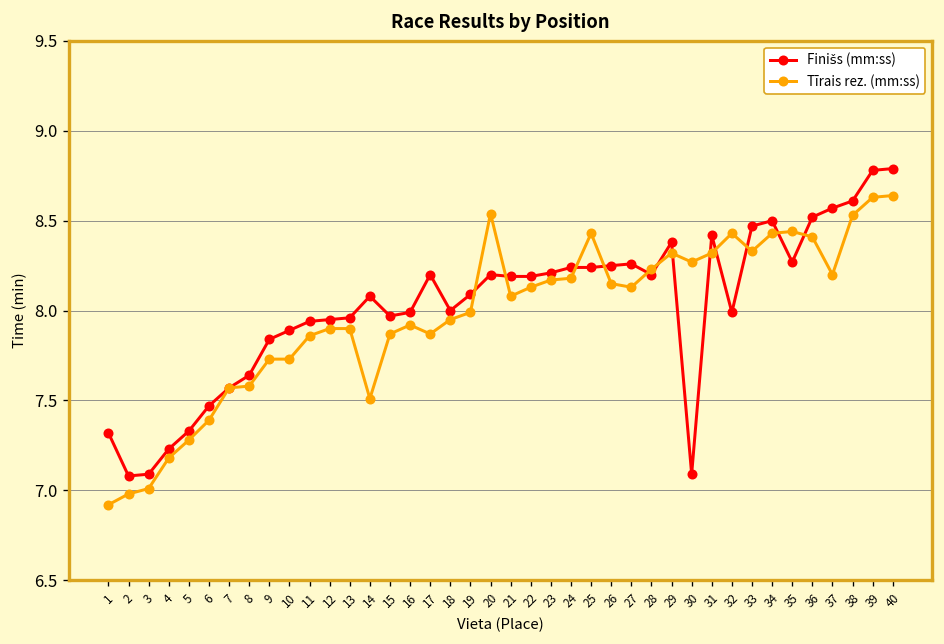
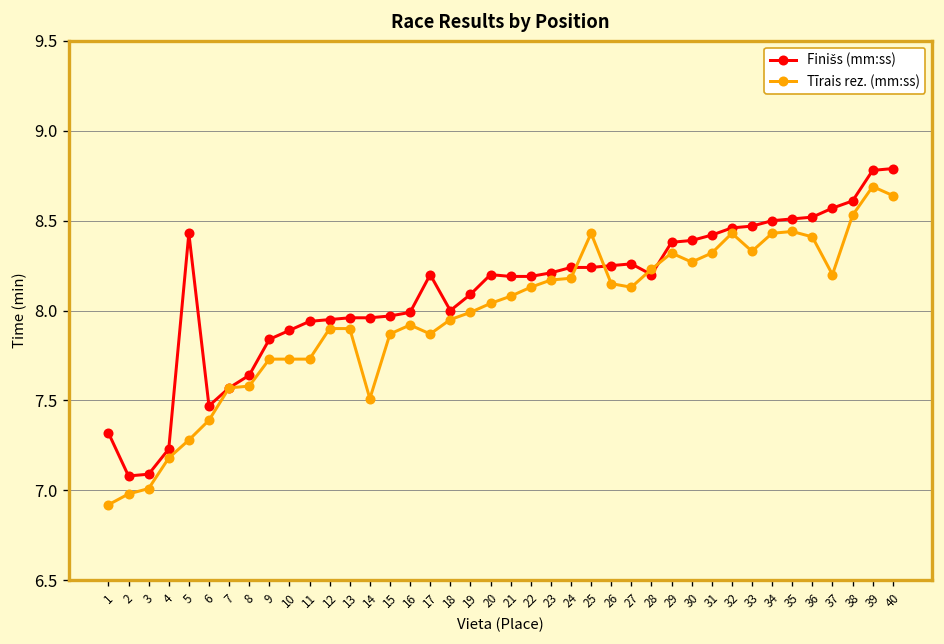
Finišs (mm:ss), 5: 7.33 -> 8.43
Tīrais rez. (mm:ss), 11: 7.86 -> 7.73
Finišs (mm:ss), 14: 8.08 -> 7.96
Tīrais rez. (mm:ss), 20: 8.54 -> 8.04
Finišs (mm:ss), 30: 7.09 -> 8.39
Finišs (mm:ss), 32: 7.99 -> 8.46
Finišs (mm:ss), 35: 8.27 -> 8.51
Tīrais rez. (mm:ss), 39: 8.63 -> 8.69
